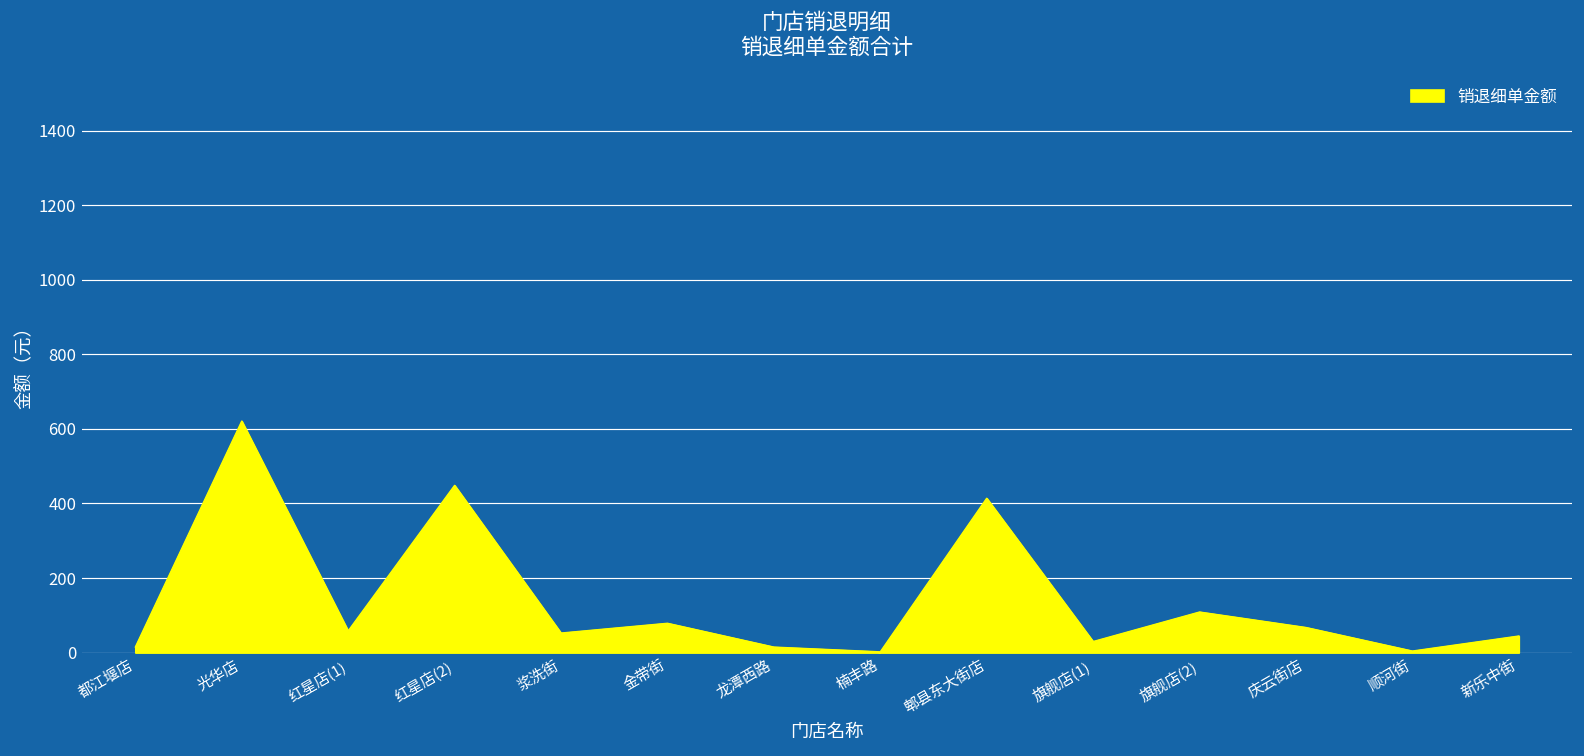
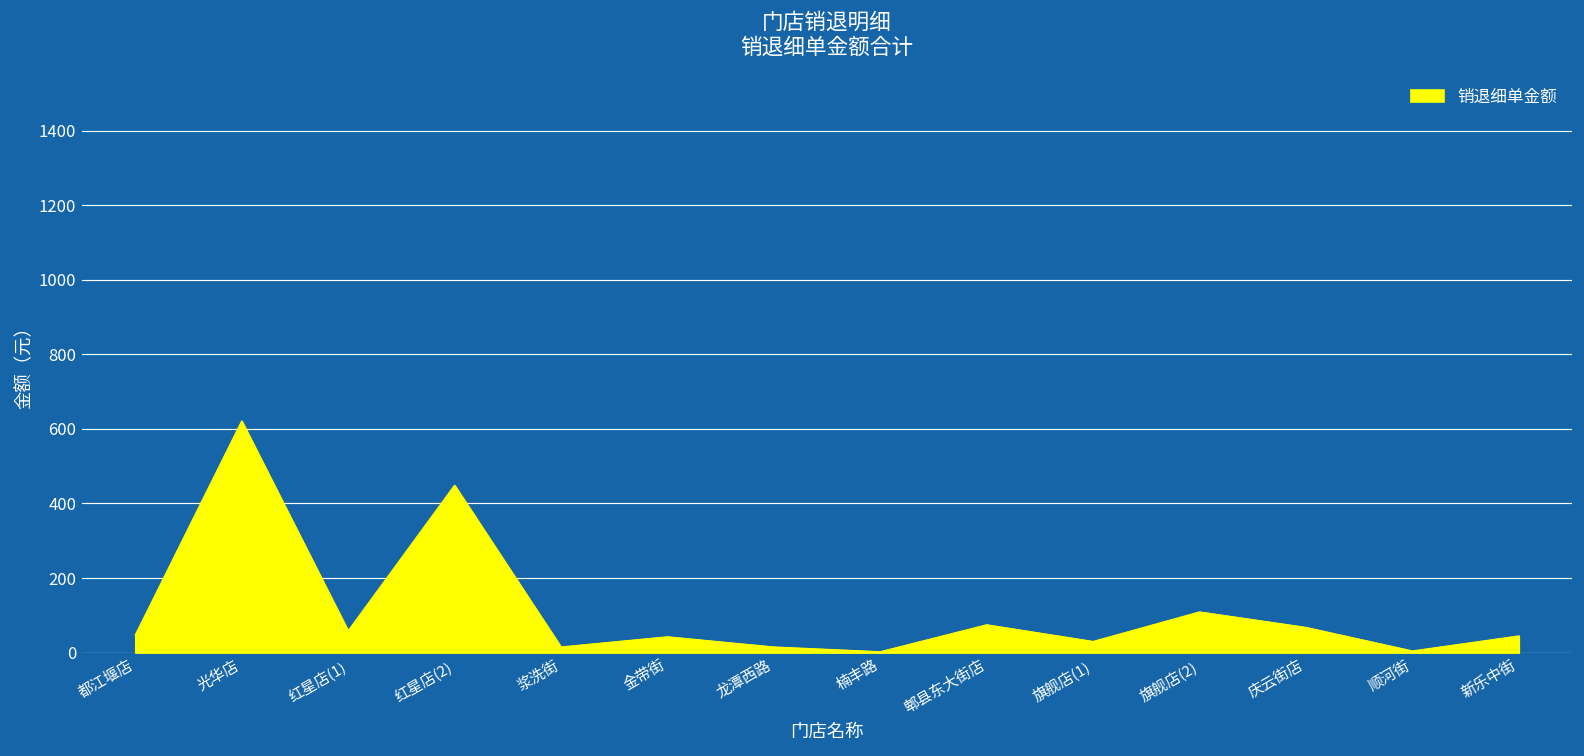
都江堰店: 10 -> 50
浆洗街: 50 -> 10
金带街: 80 -> 40
郫县东大街店: 410 -> 70
